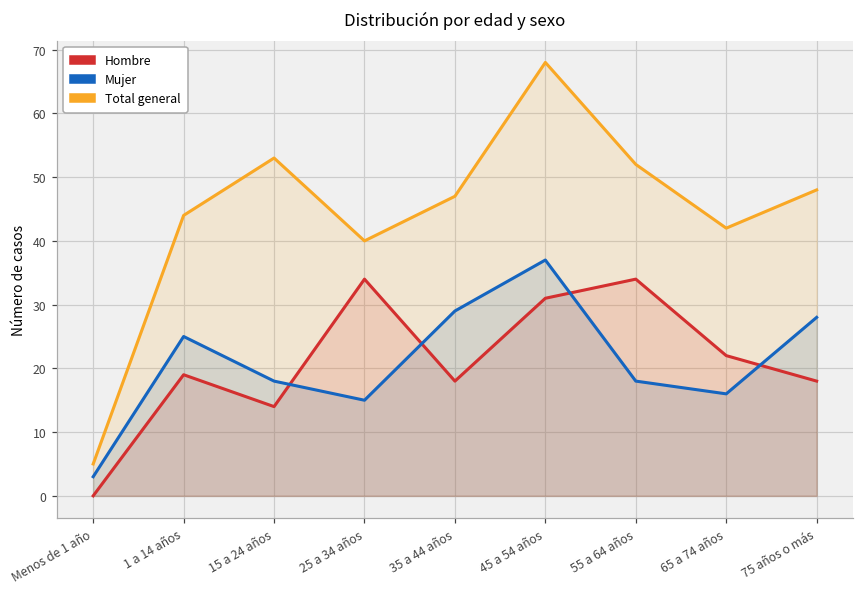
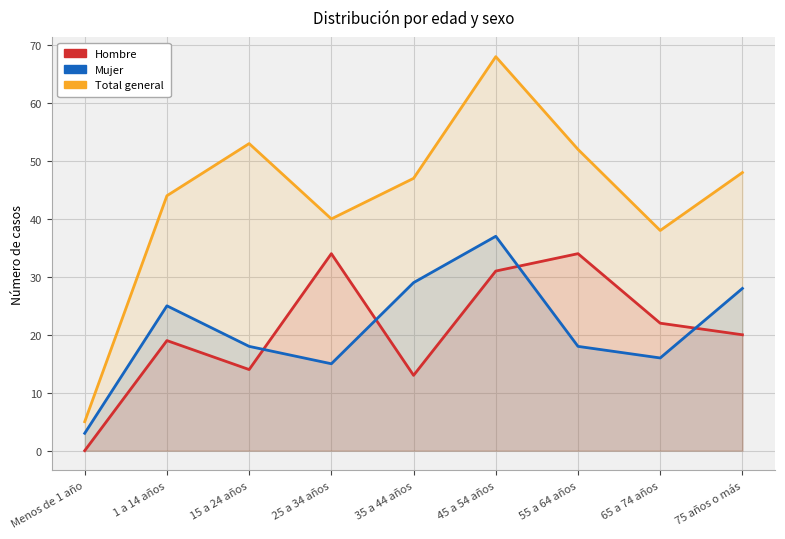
Hombre, 35 a 44 años: 18 -> 13
Total general, 65 a 74 años: 42 -> 38
Hombre, 75 años o más: 18 -> 20
